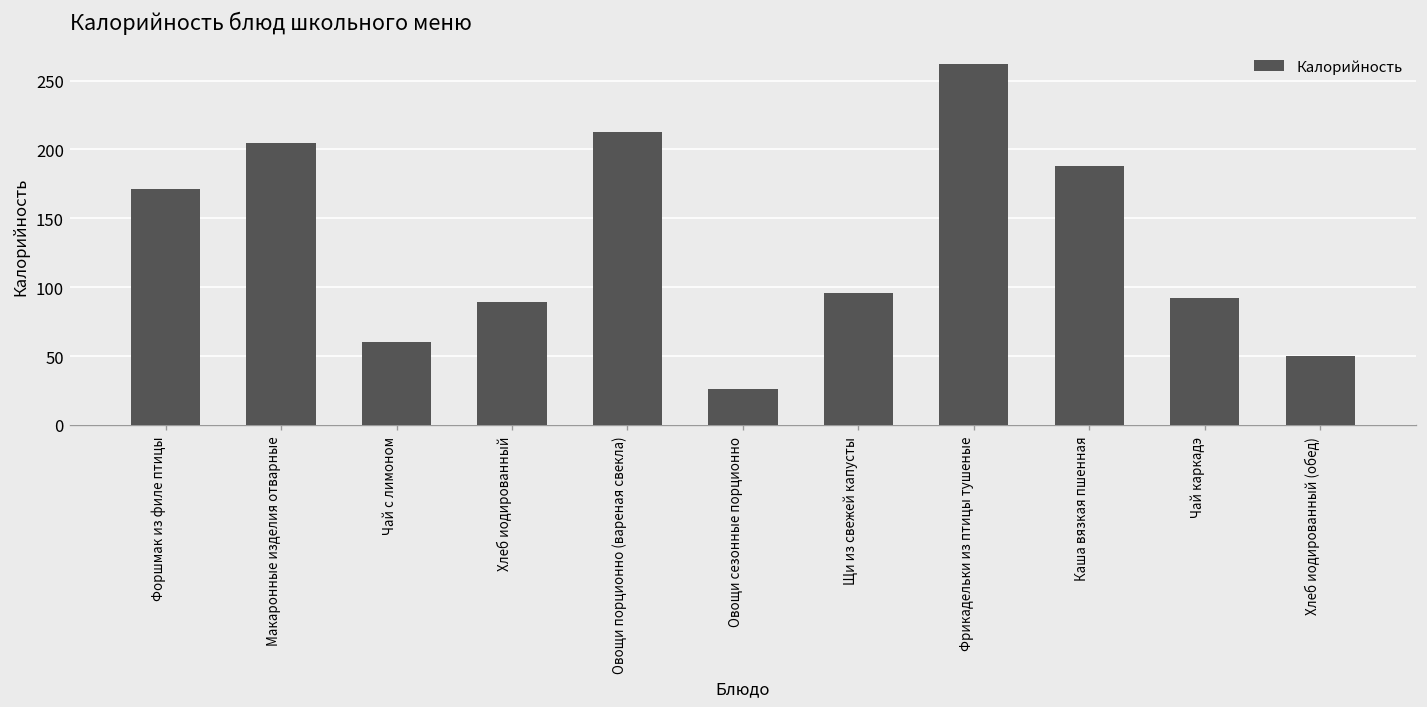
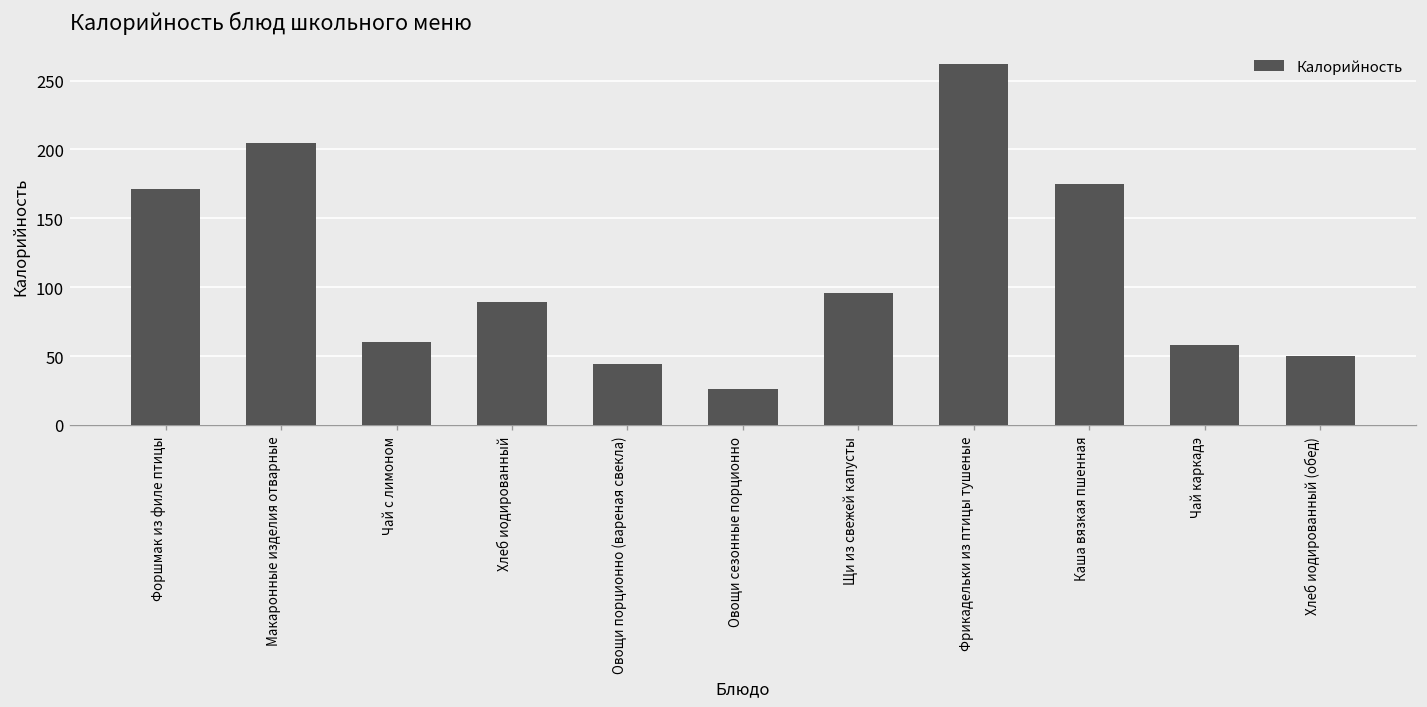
Овощи порционно (вареная свекла): 213 -> 44
Каша вязкая пшенная: 188 -> 175
Чай каркадэ: 92 -> 58
